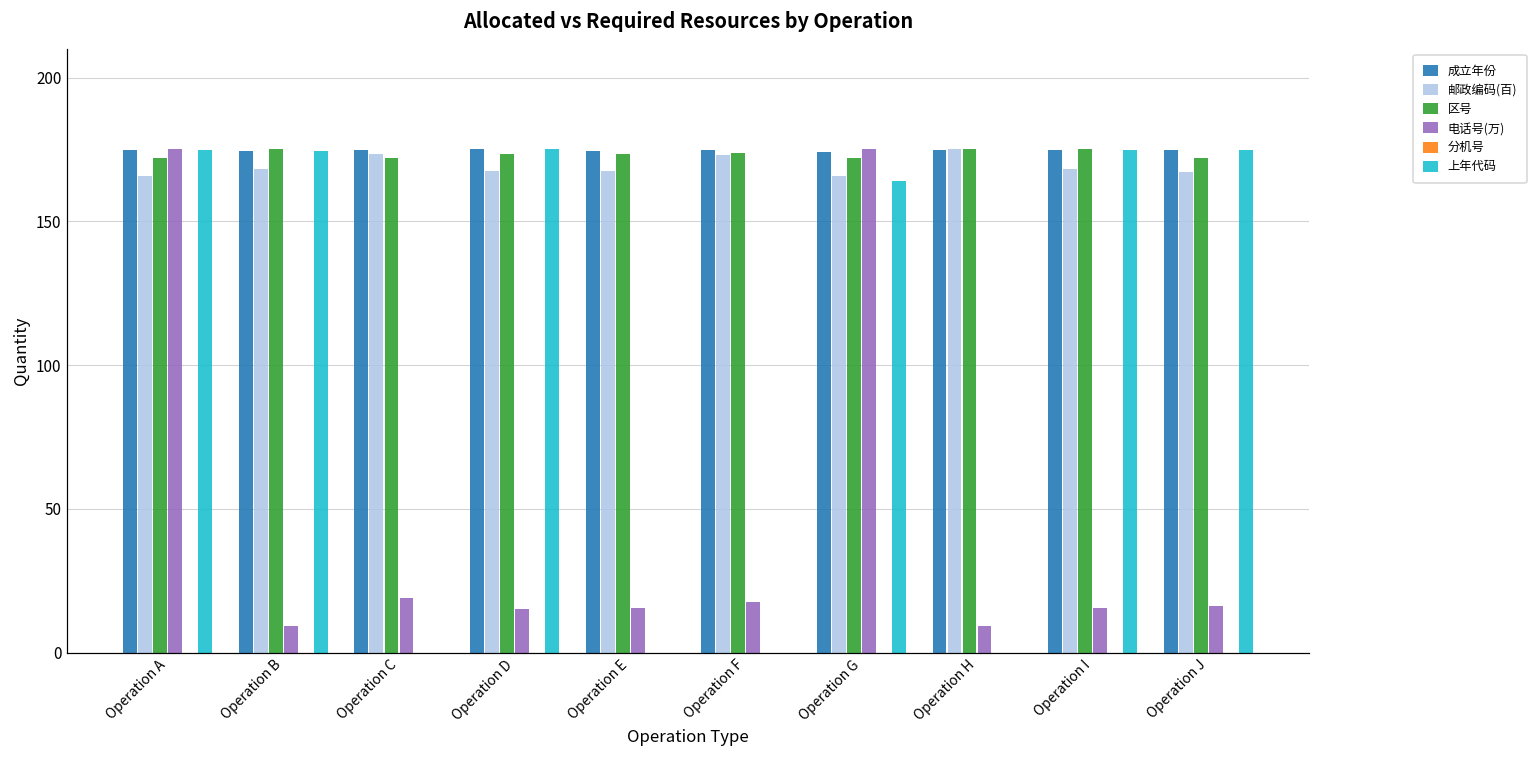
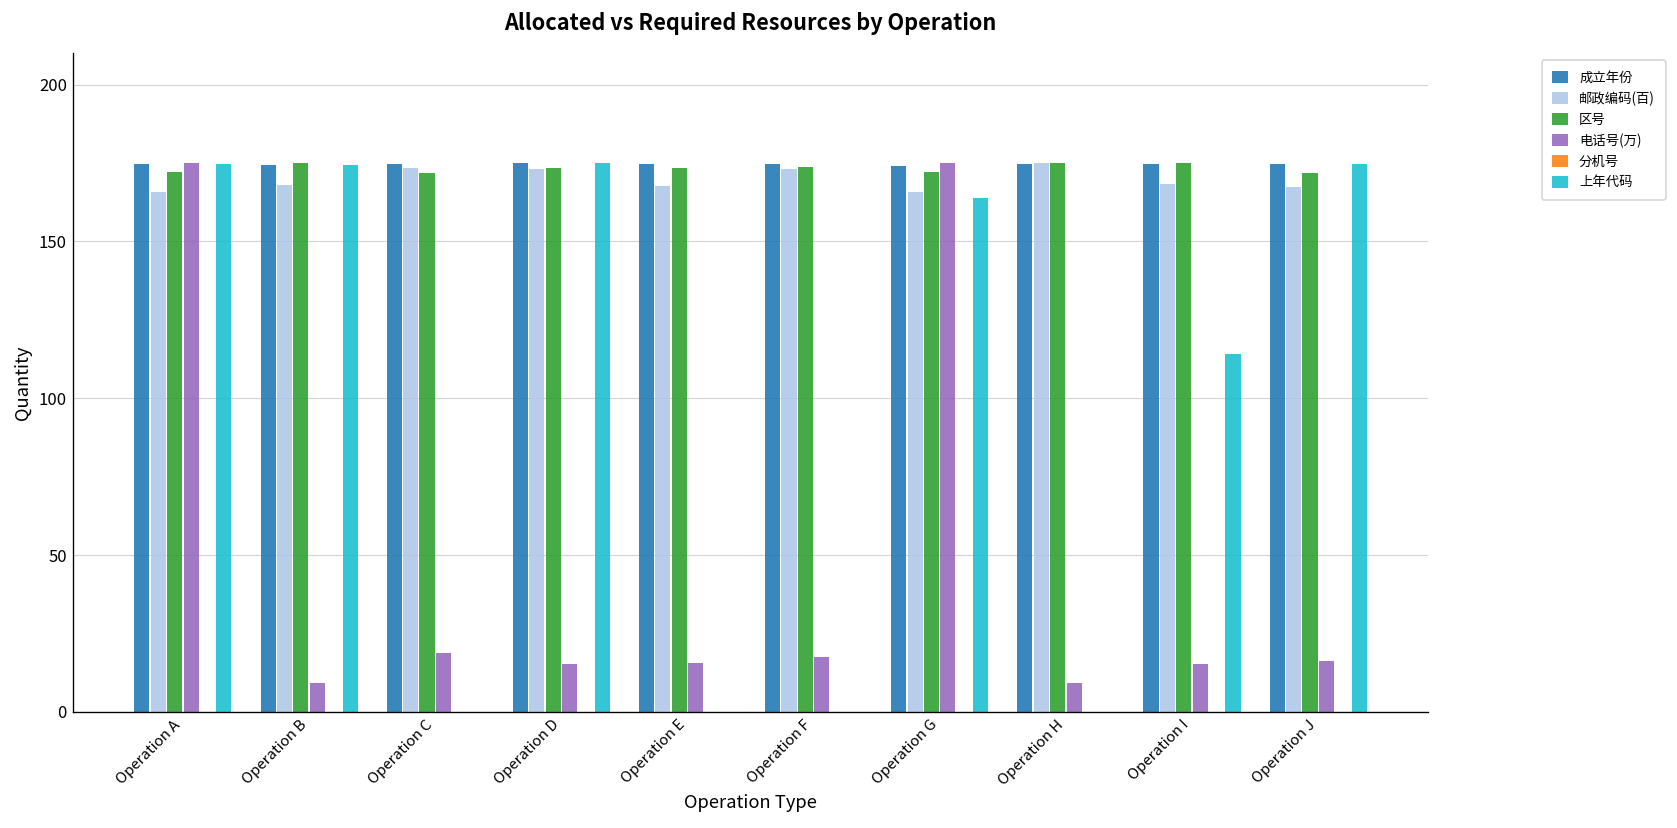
邮政编码(百), Operation D: 168 -> 173
上年代码, Operation I: 175 -> 114
